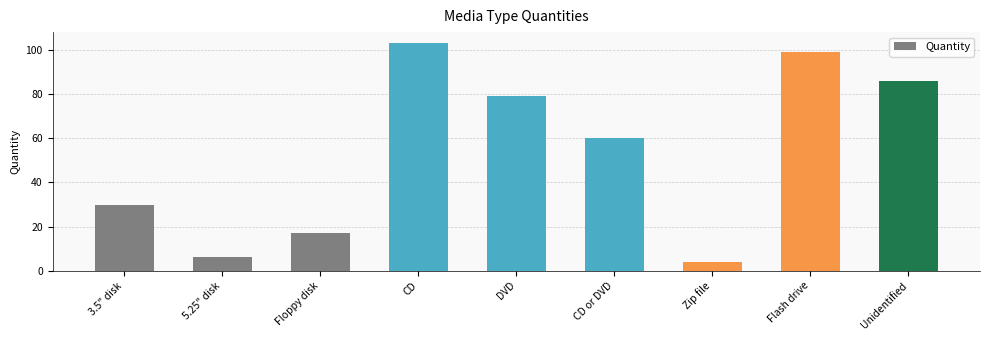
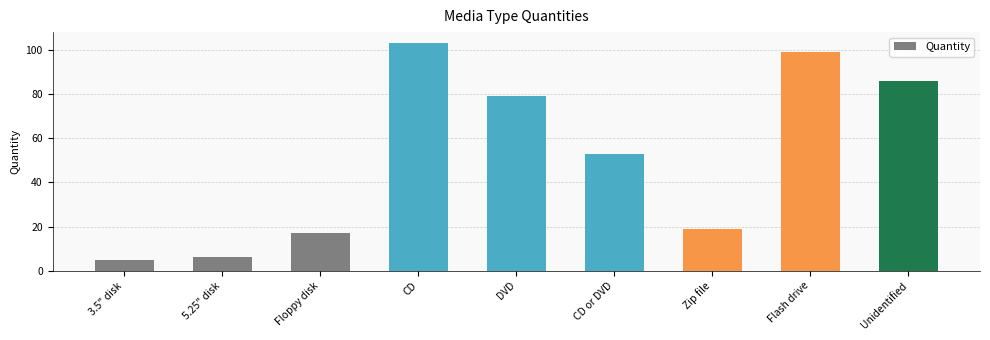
3.5" disk: 30 -> 5
CD or DVD: 60 -> 53
Zip file: 4 -> 19
